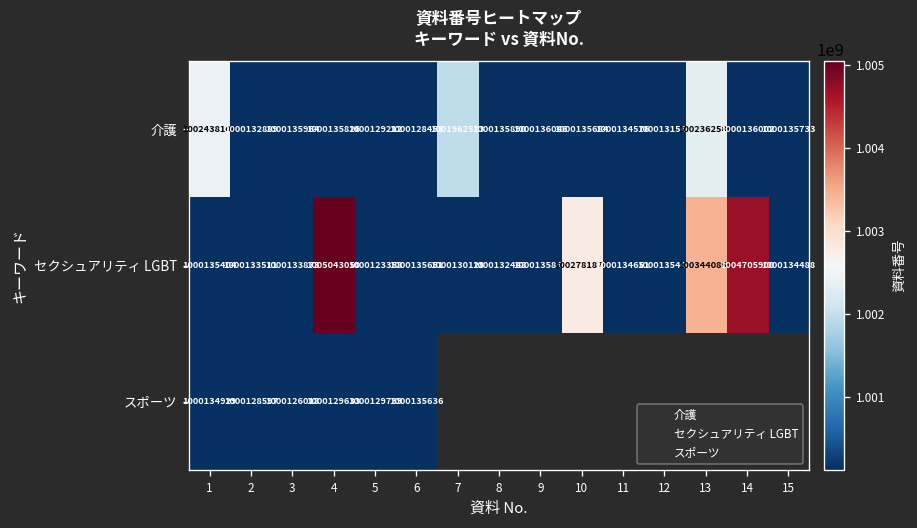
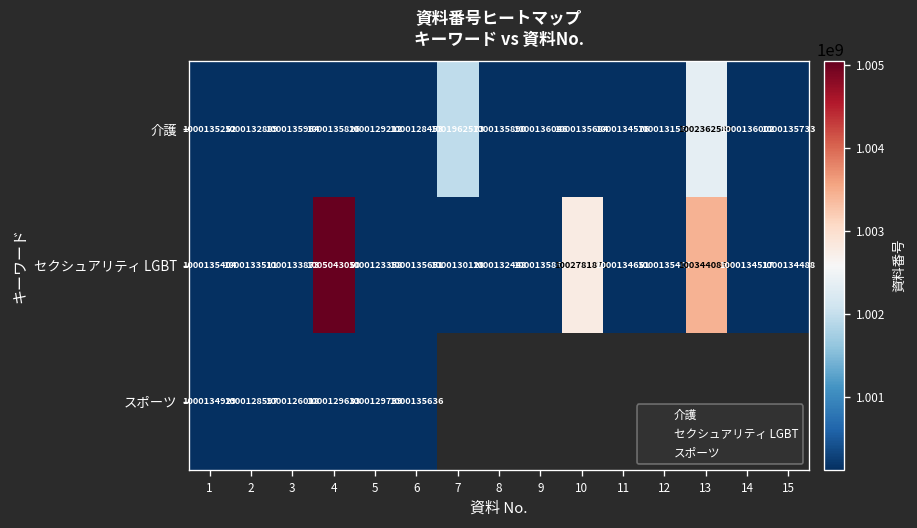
介護, 1: 1002438108 -> 1000135252
セクシュアリティ LGBT, 14: 1004705900 -> 1000134517
